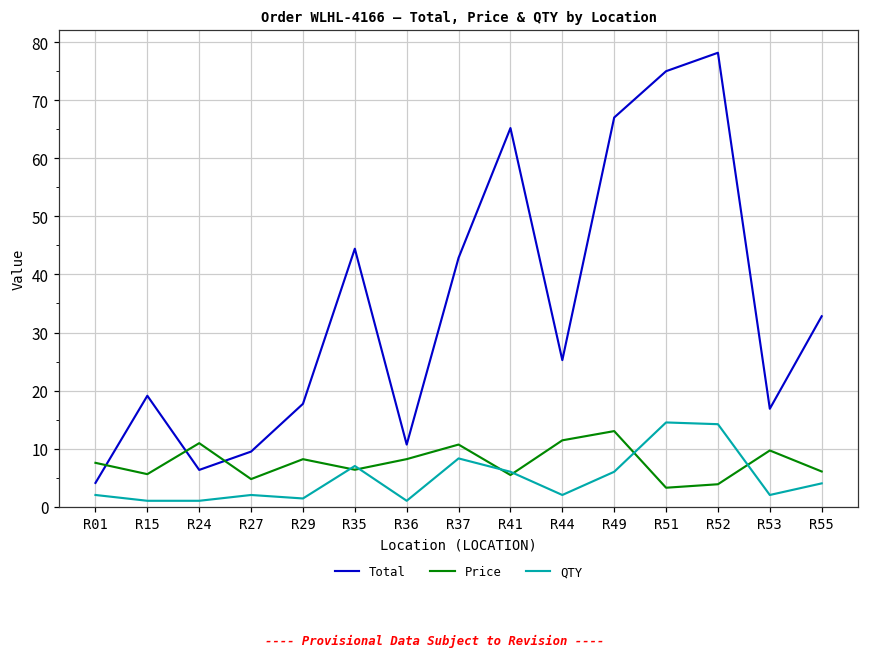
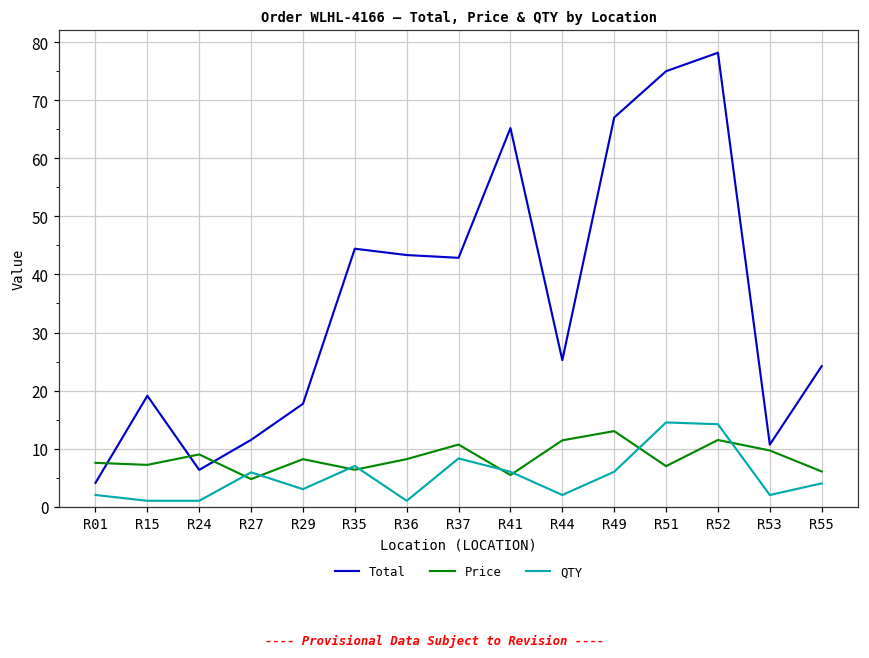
Price, R15: 6 -> 7
Price, R24: 11 -> 9
Total, R27: 9 -> 12
QTY, R27: 2 -> 6
QTY, R29: 1 -> 3
Total, R36: 11 -> 43
Price, R51: 3 -> 7
Price, R52: 4 -> 11
Total, R53: 17 -> 11
Total, R55: 33 -> 24
